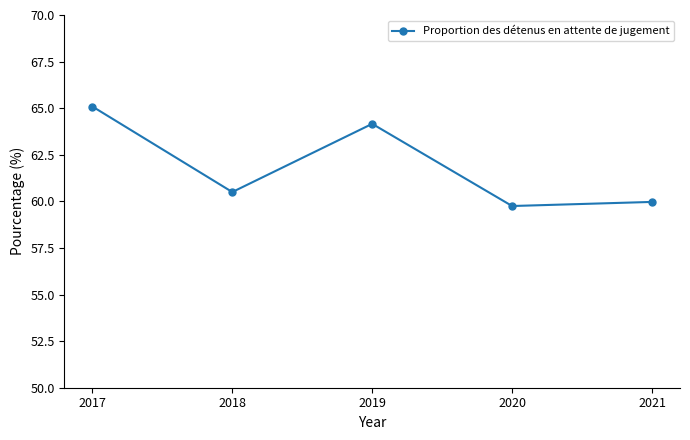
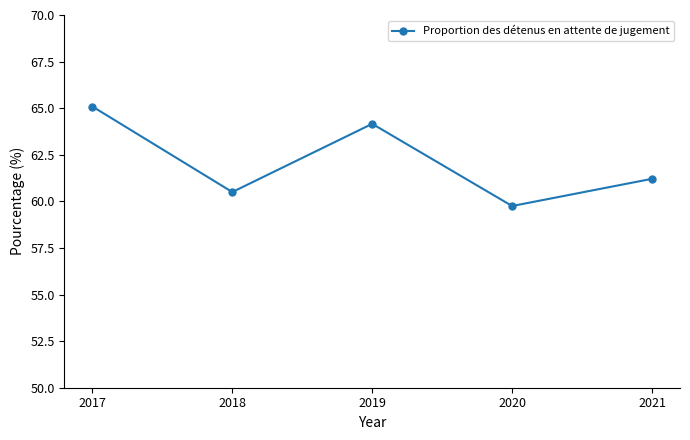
2021: 60.0 -> 61.2
